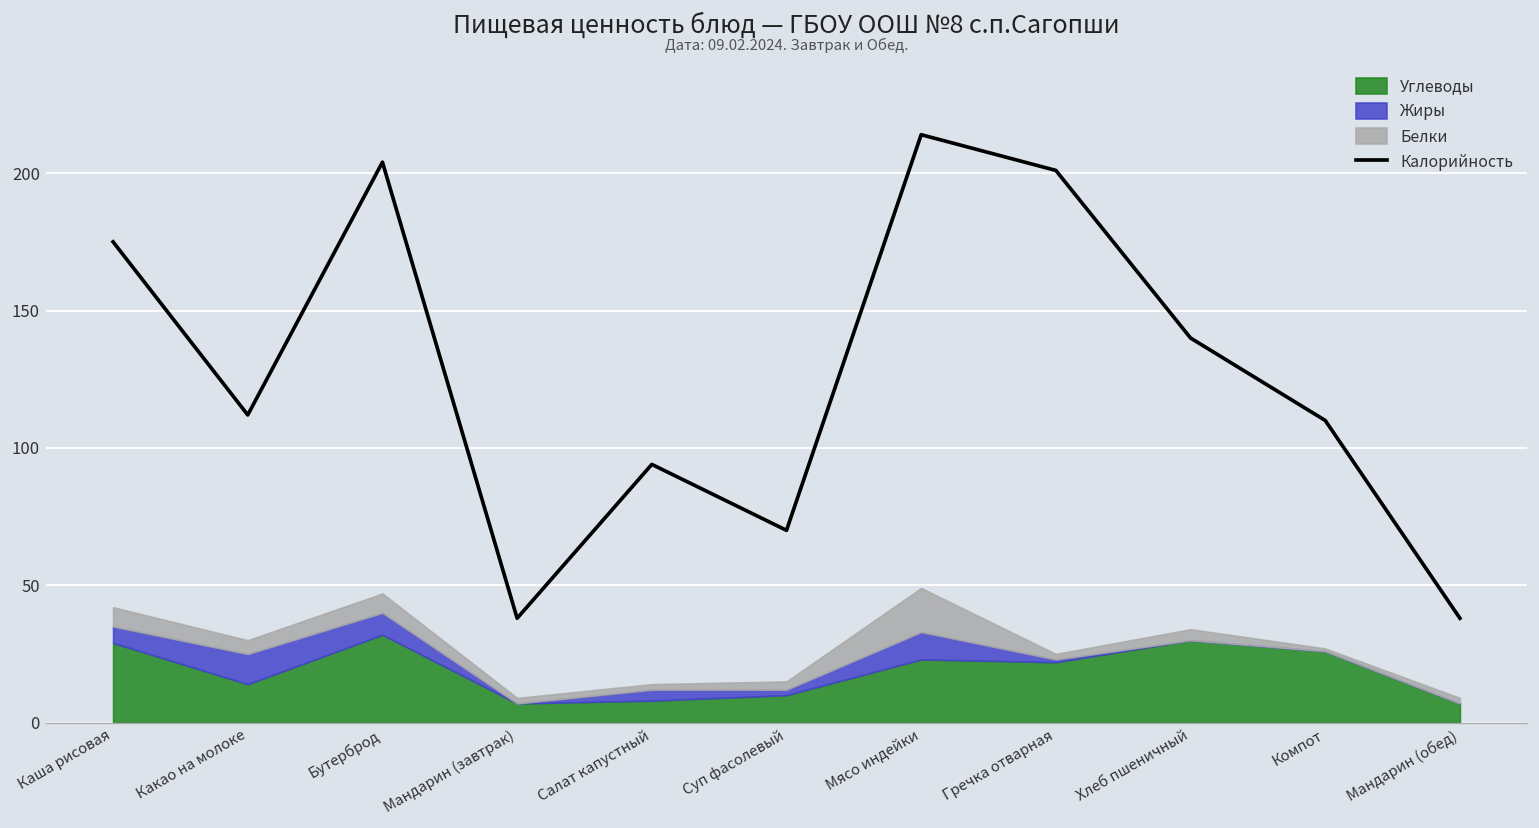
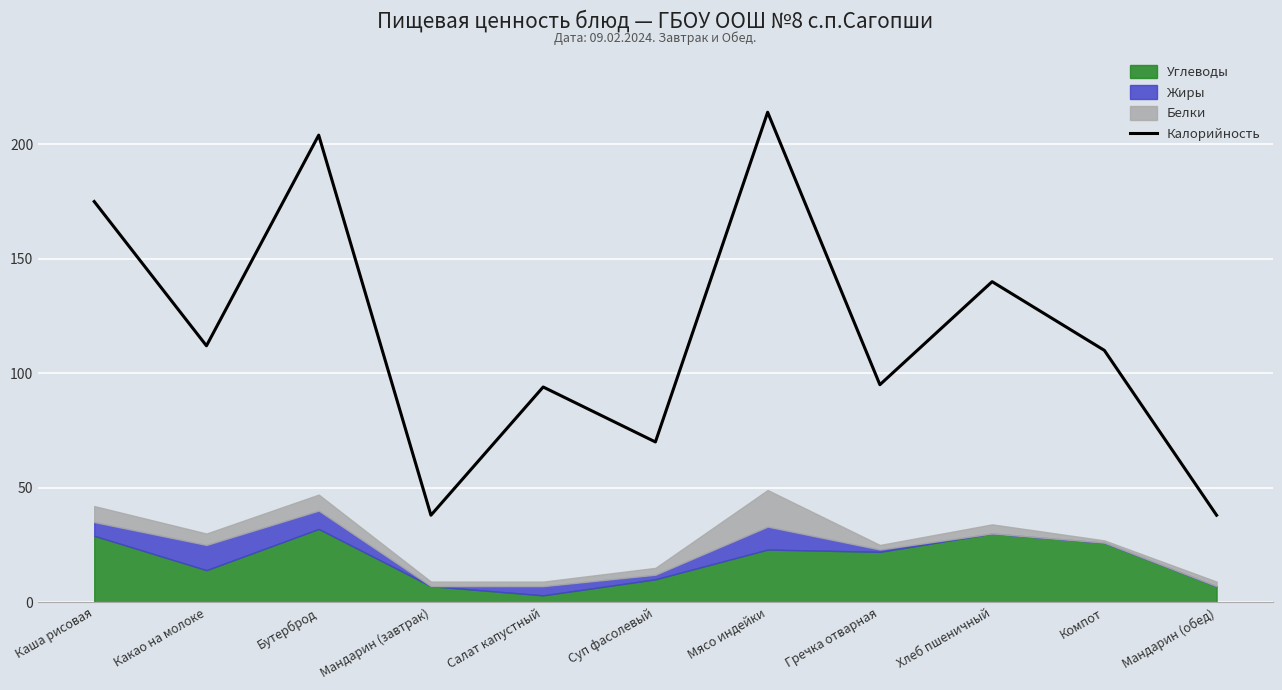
Углеводы, Салат капустный: 8 -> 3
Калорийность, Гречка отварная: 201 -> 95
